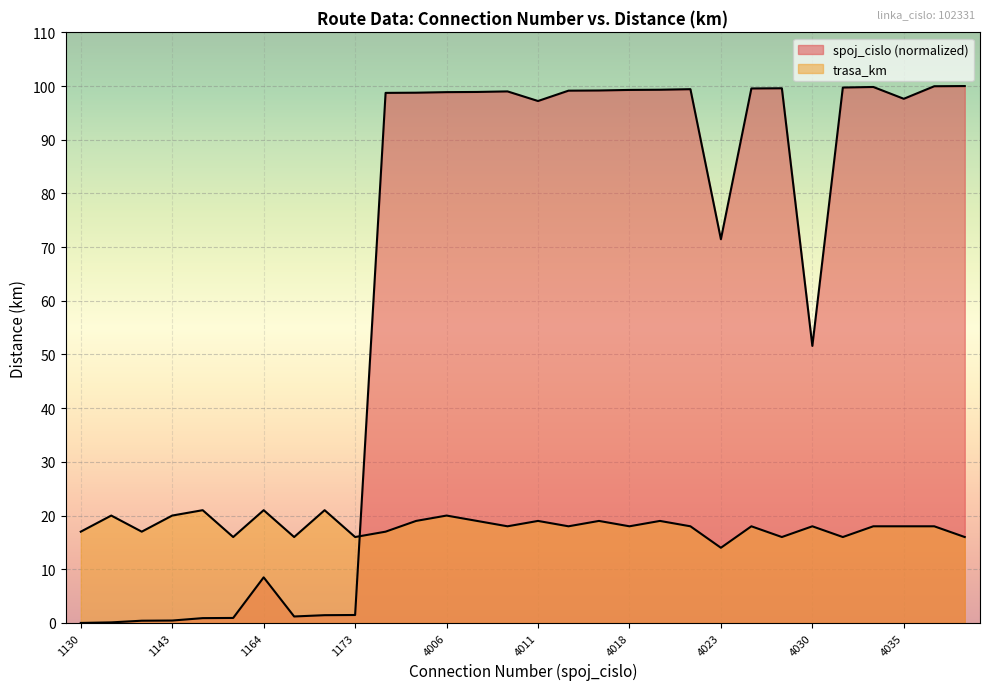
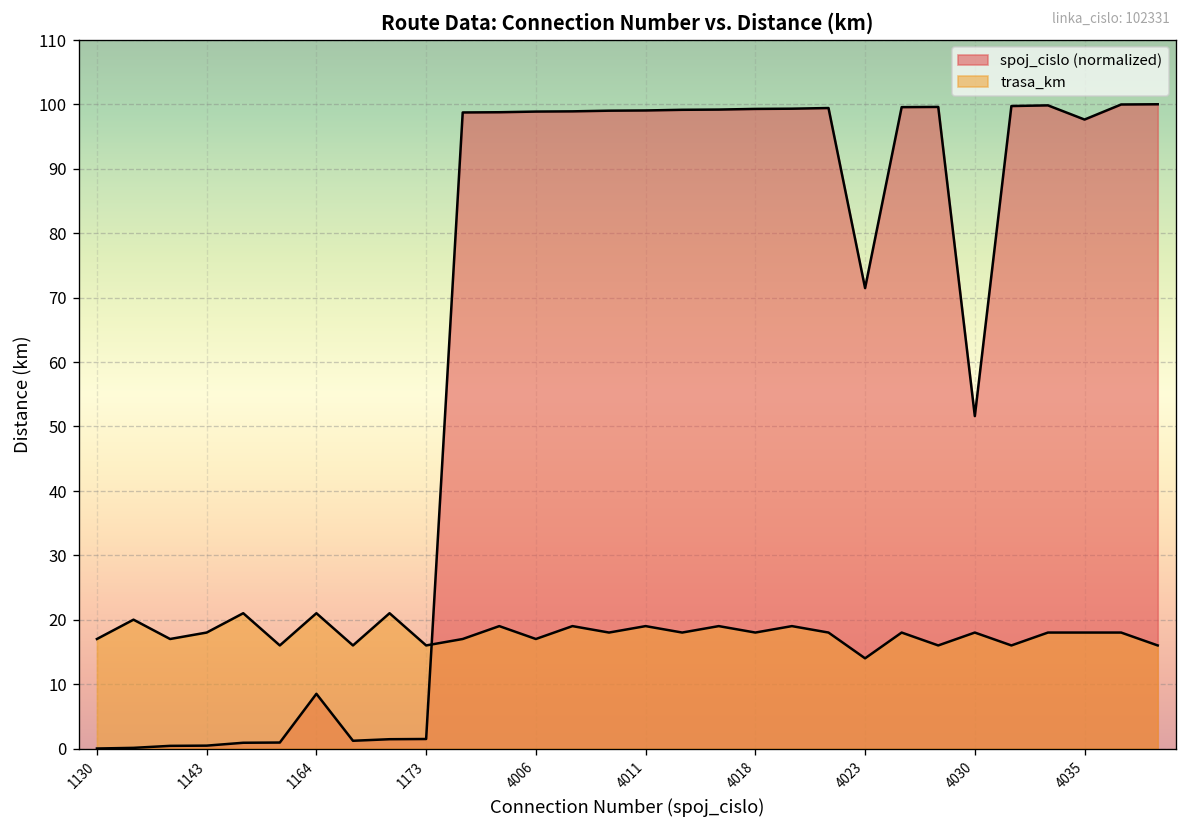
trasa_km, 1143: 20 -> 18
trasa_km, 4006: 20 -> 17
spoj_cislo (normalized), 4011: 97 -> 99
